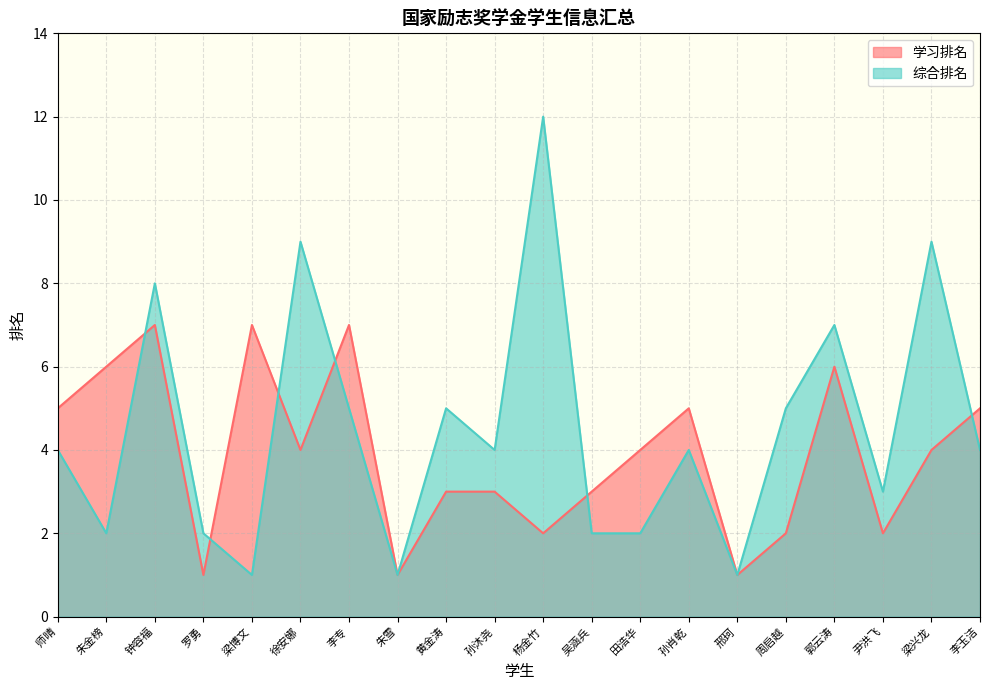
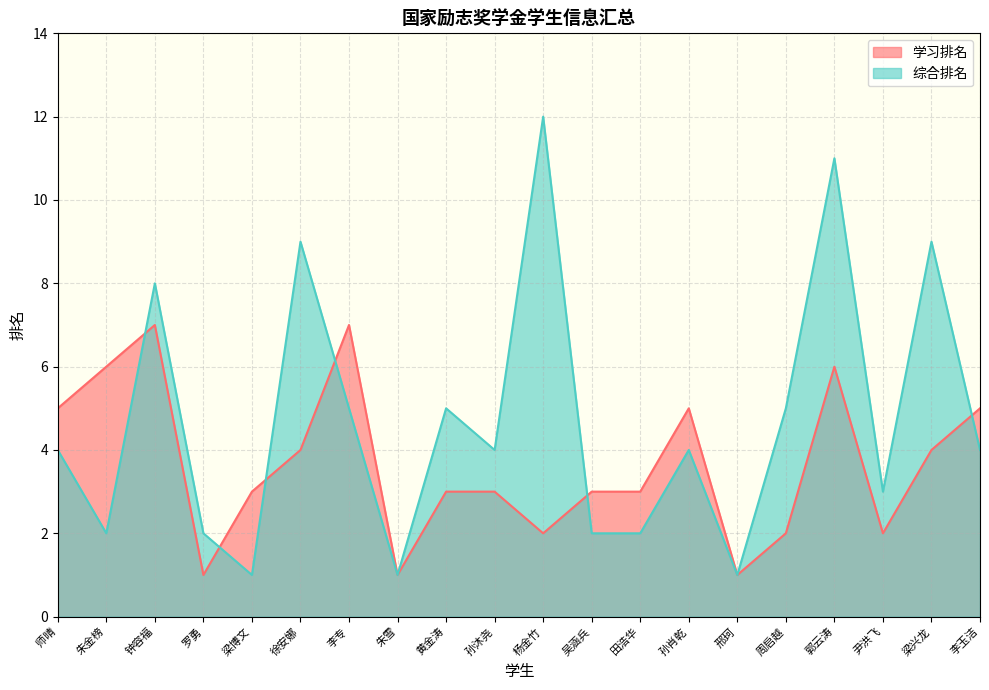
学习排名, 梁博文: 7 -> 3
学习排名, 田浩华: 4 -> 3
综合排名, 郭云涛: 7 -> 11
